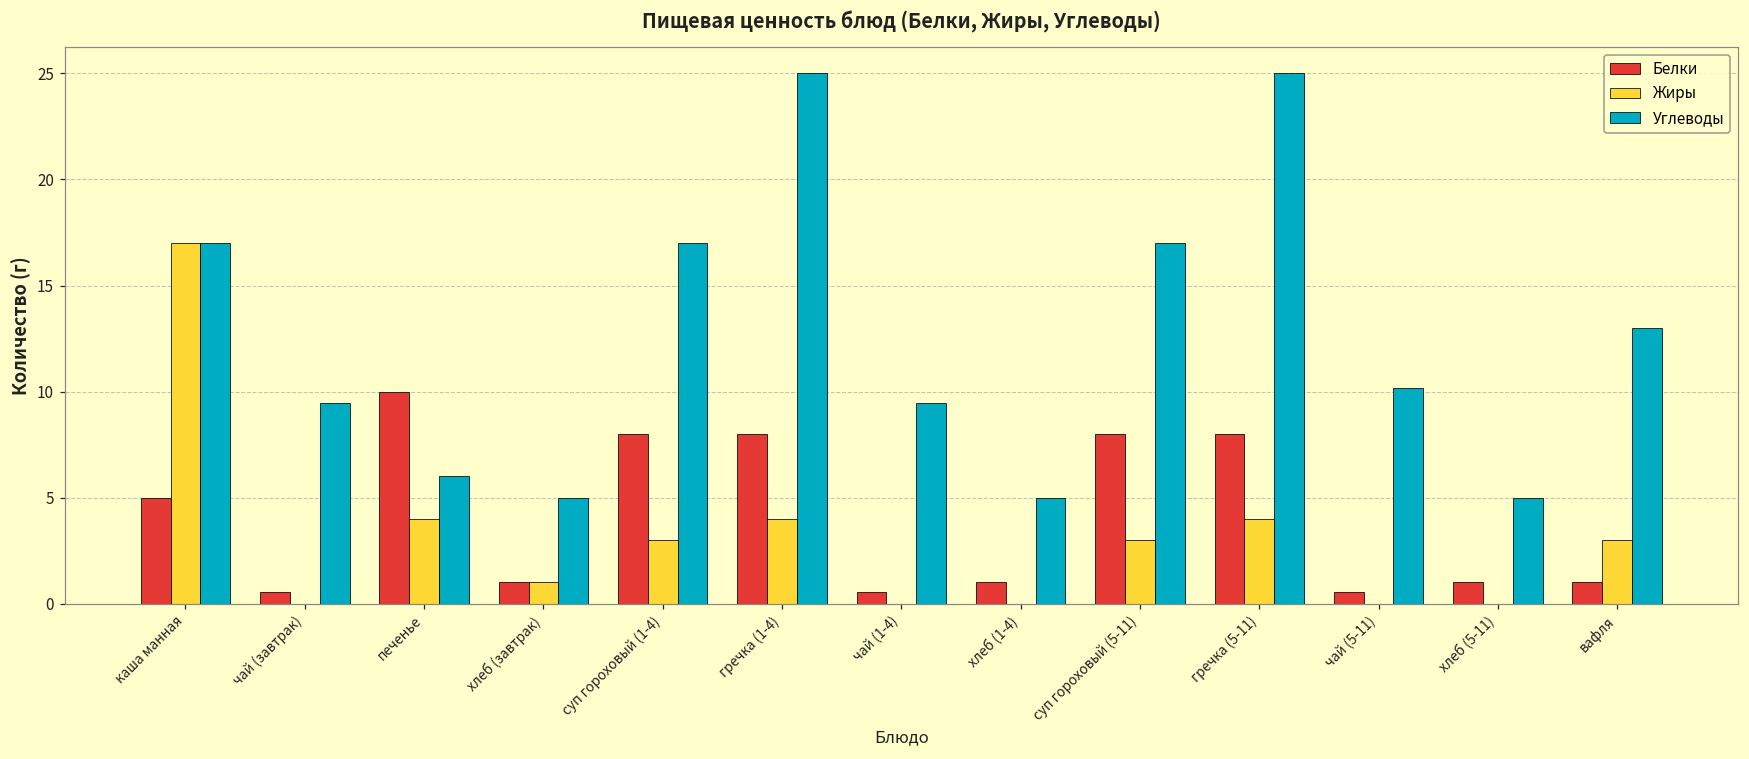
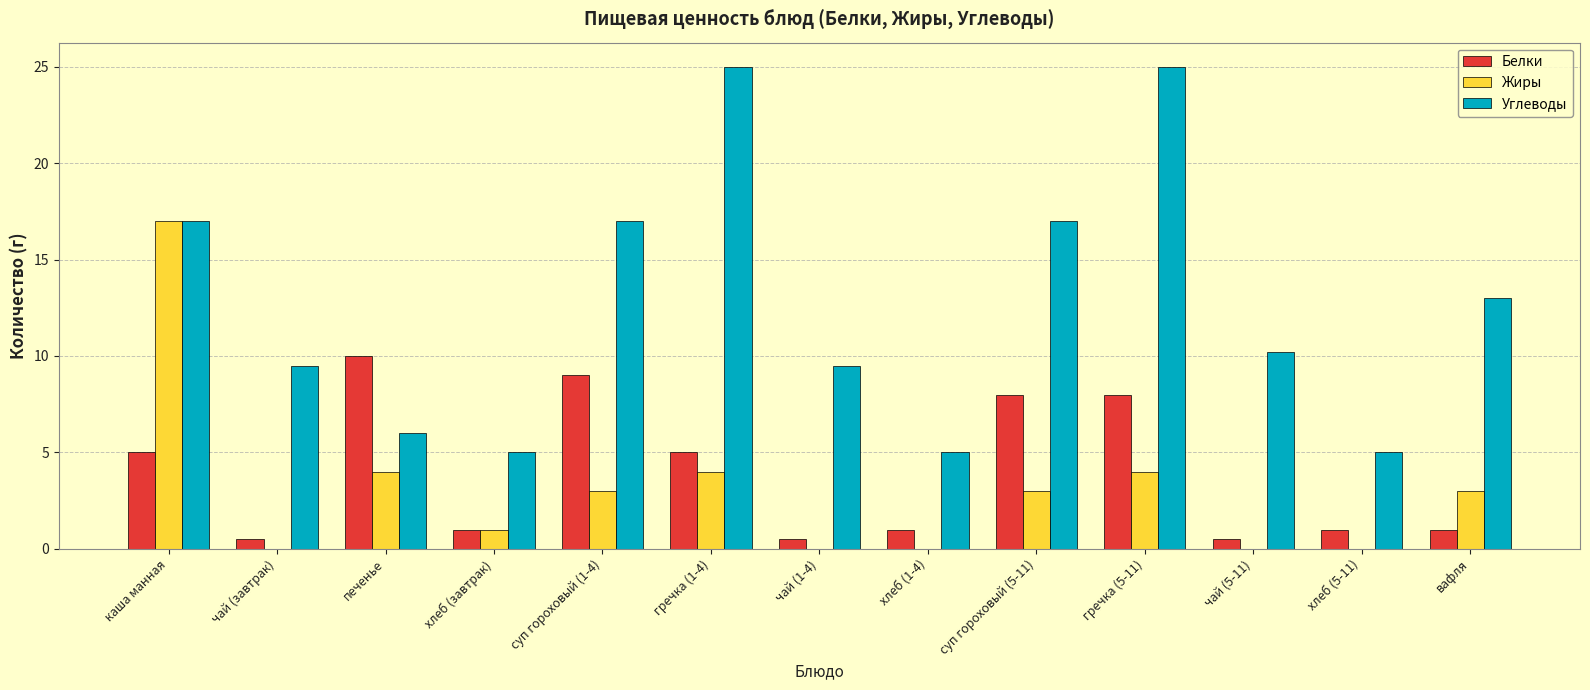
Белки, суп гороховый (1-4): 8 -> 9
Белки, гречка (1-4): 8 -> 5
